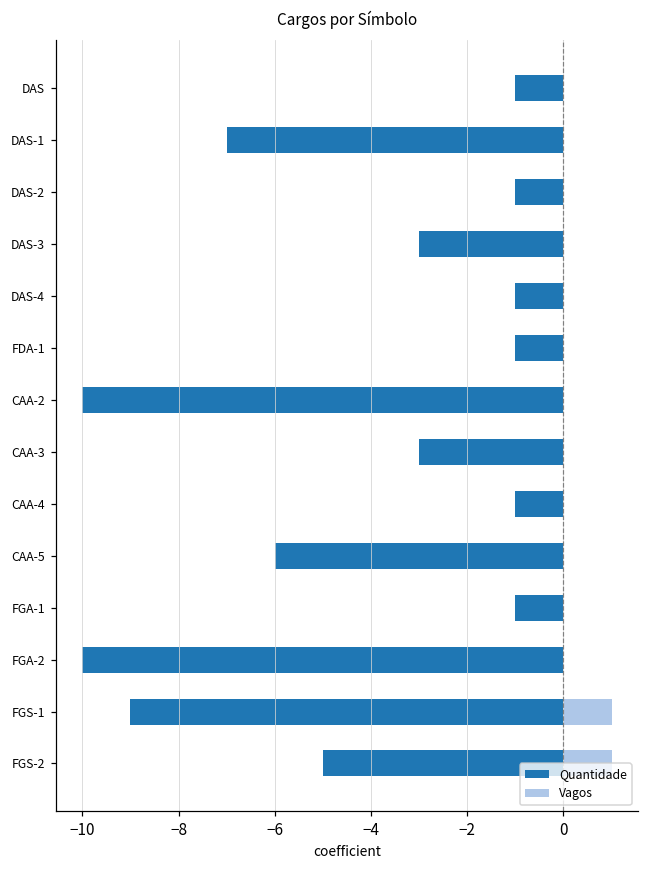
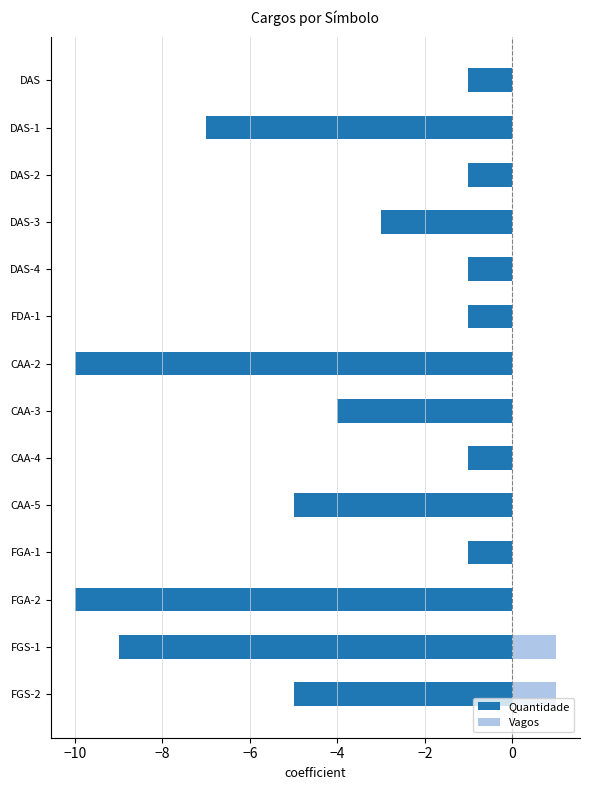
Quantidade, CAA-3: -3.0 -> -4.0
Quantidade, CAA-5: -6.0 -> -5.0
